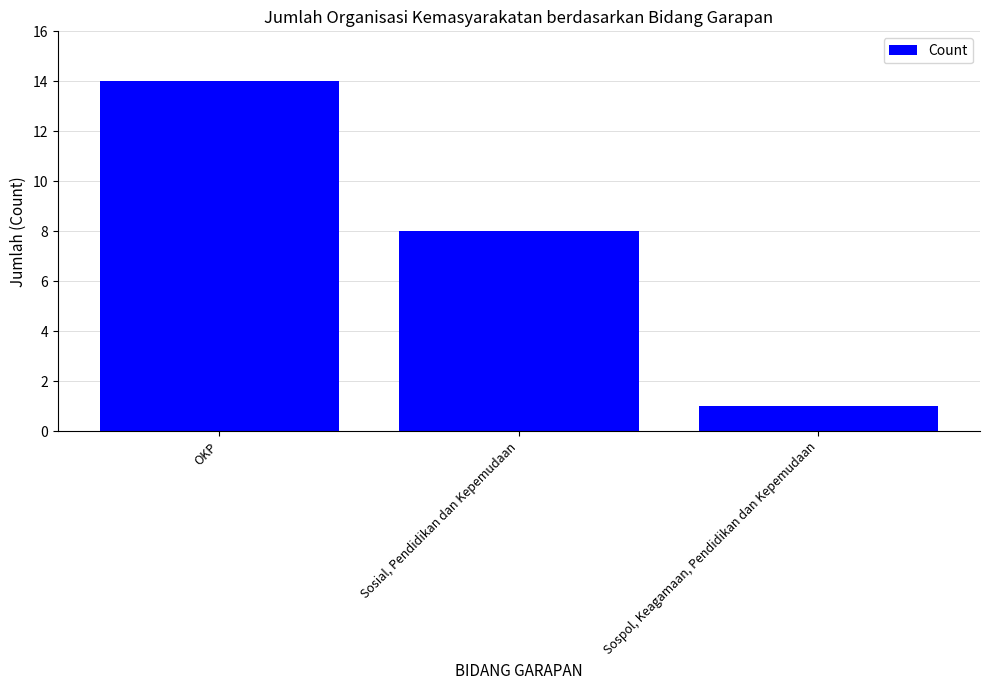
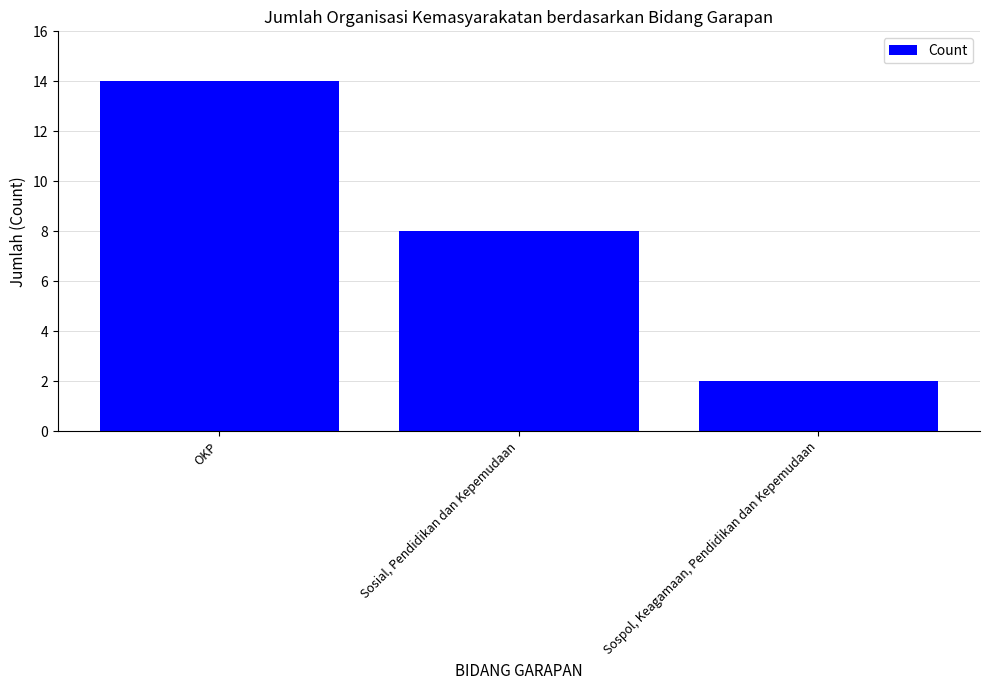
Sospol, Keagamaan, Pendidikan dan Kepemudaan: 1 -> 2
